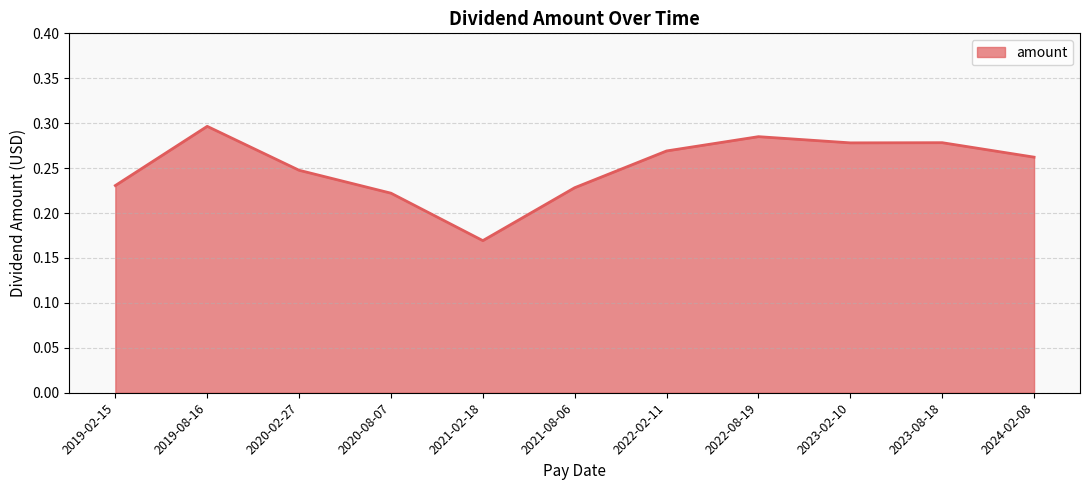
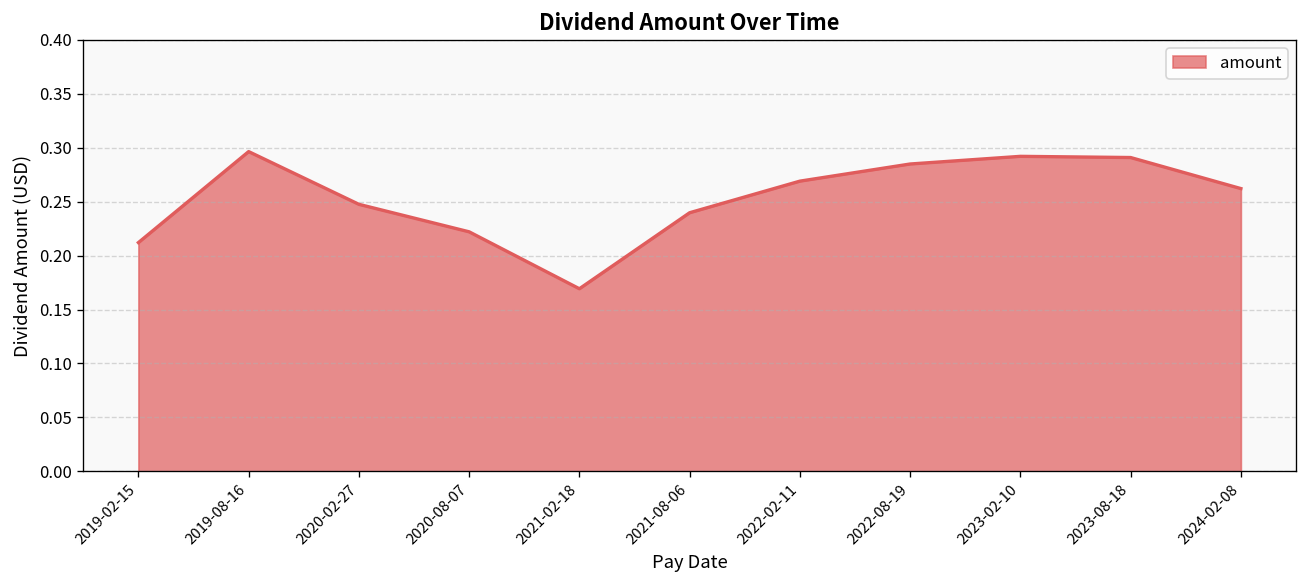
2019-02-15: 0.23 -> 0.21
2021-08-06: 0.23 -> 0.24
2023-02-10: 0.28 -> 0.29
2023-08-18: 0.28 -> 0.29
